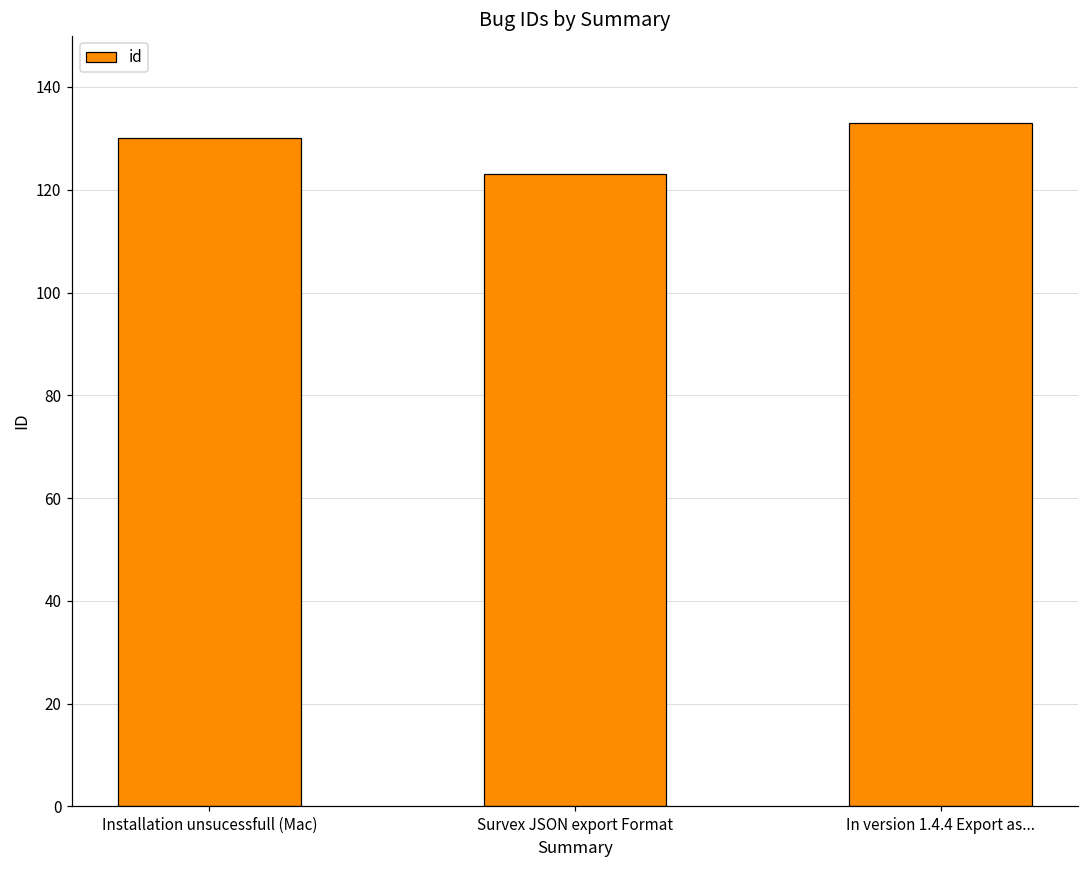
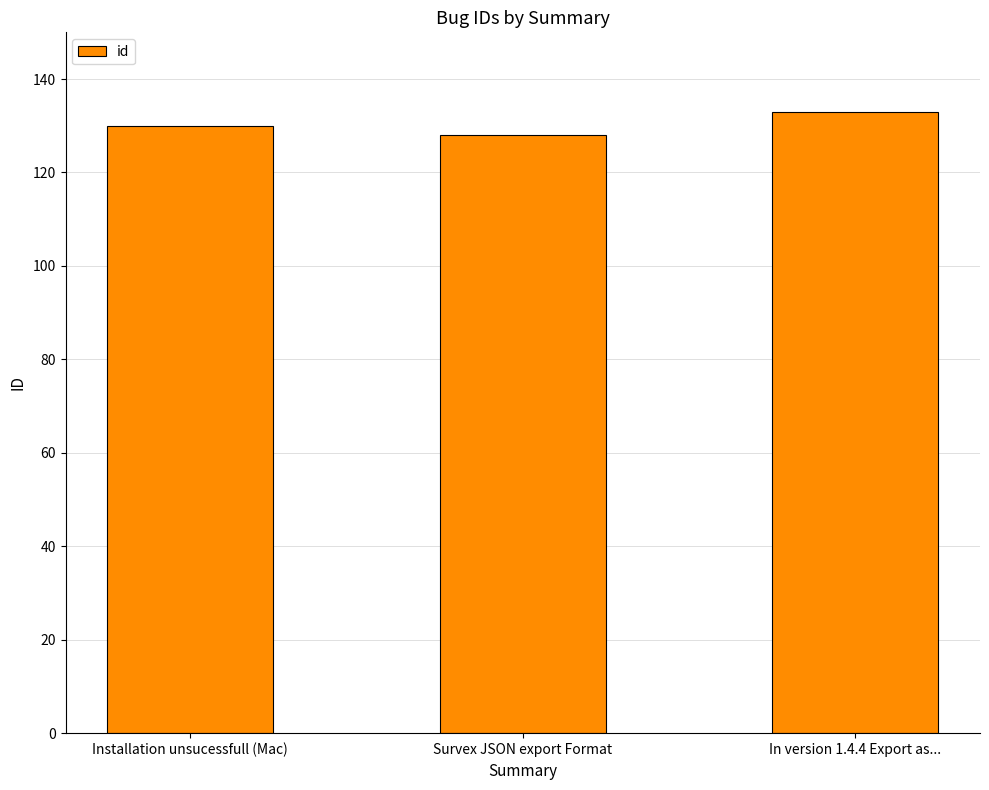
Survex JSON export Format: 123 -> 128
